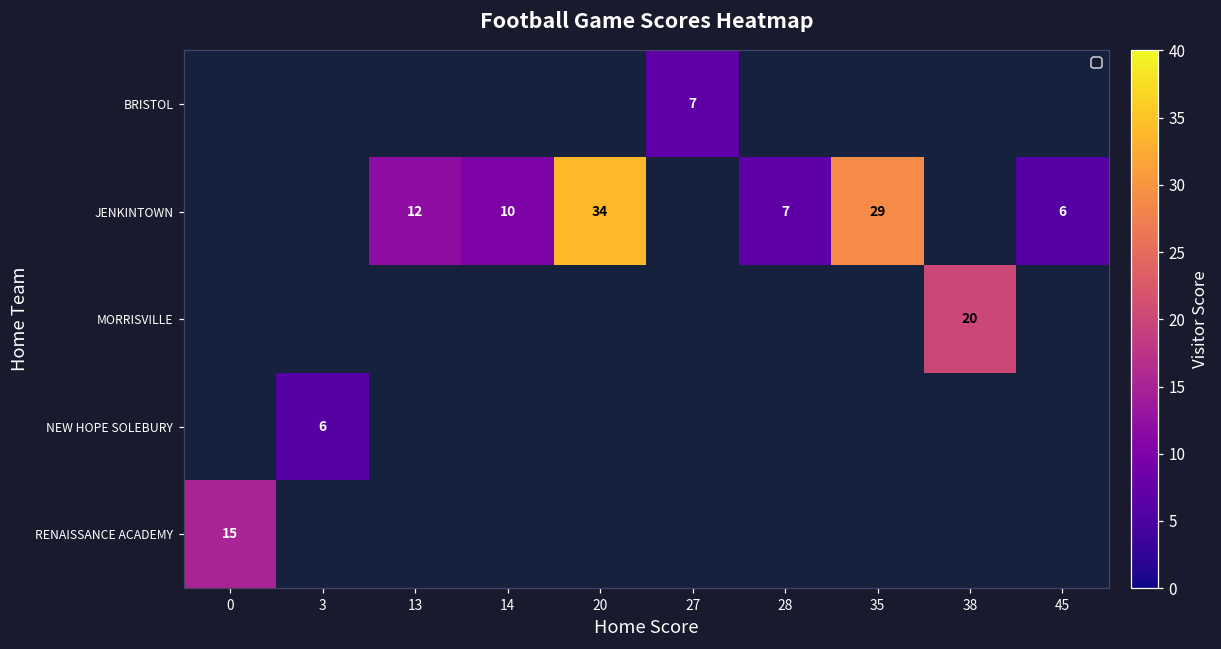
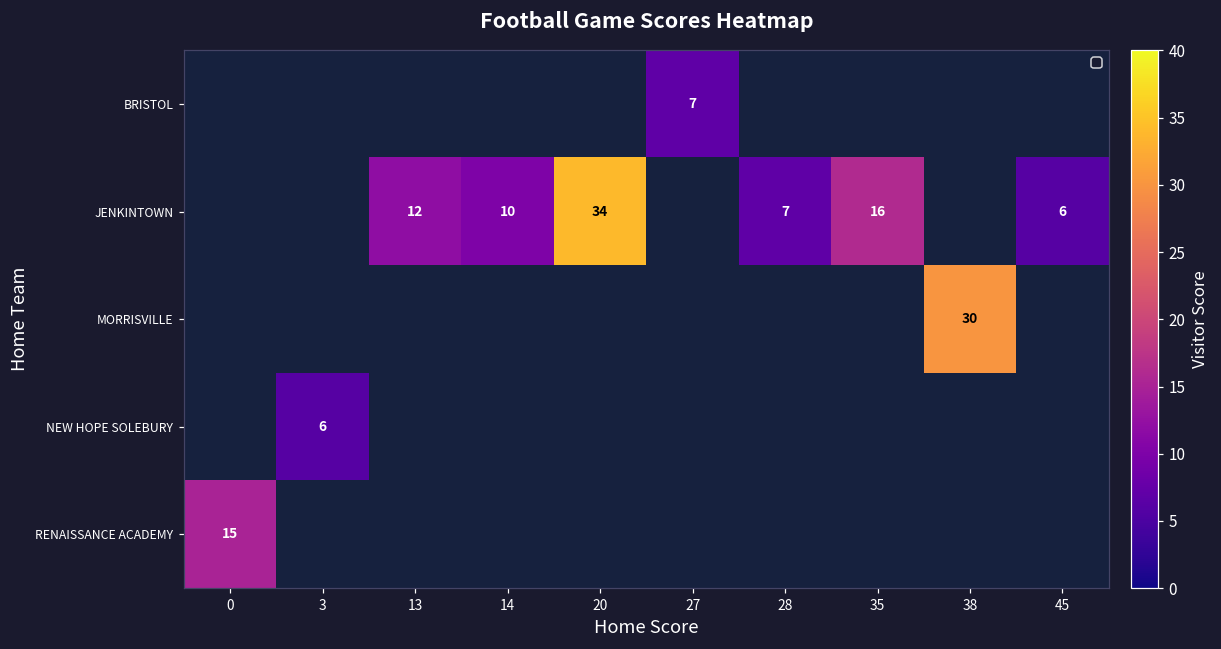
JENKINTOWN, 35: 29 -> 16
MORRISVILLE, 38: 20 -> 30
